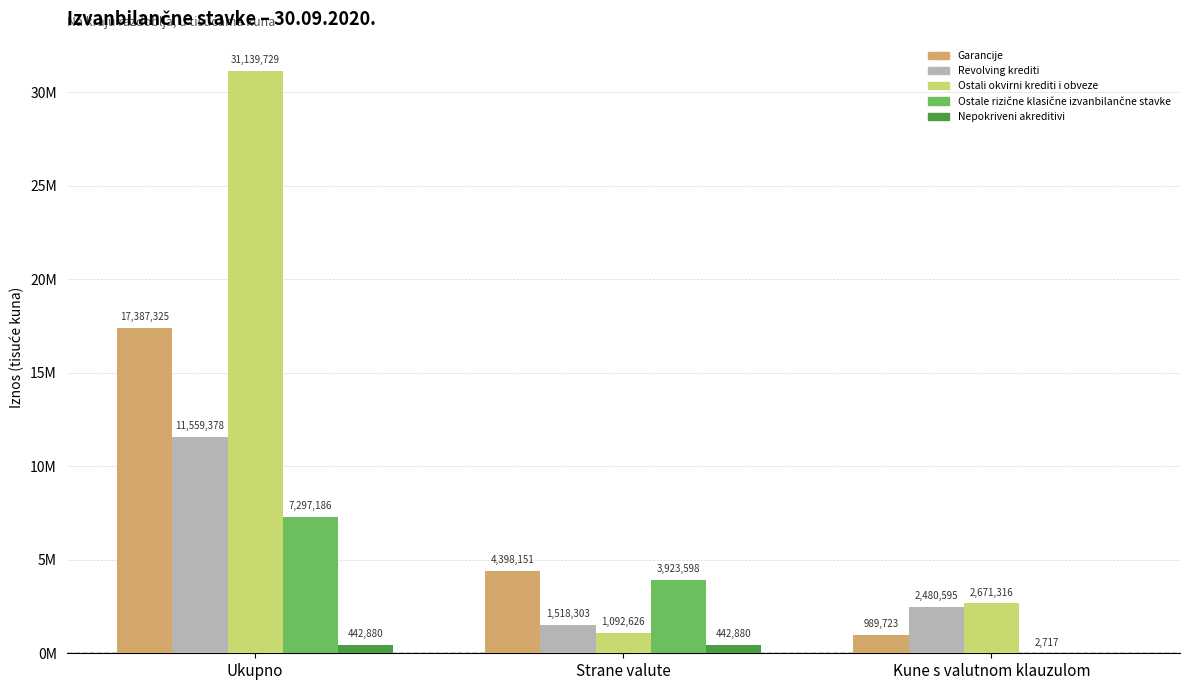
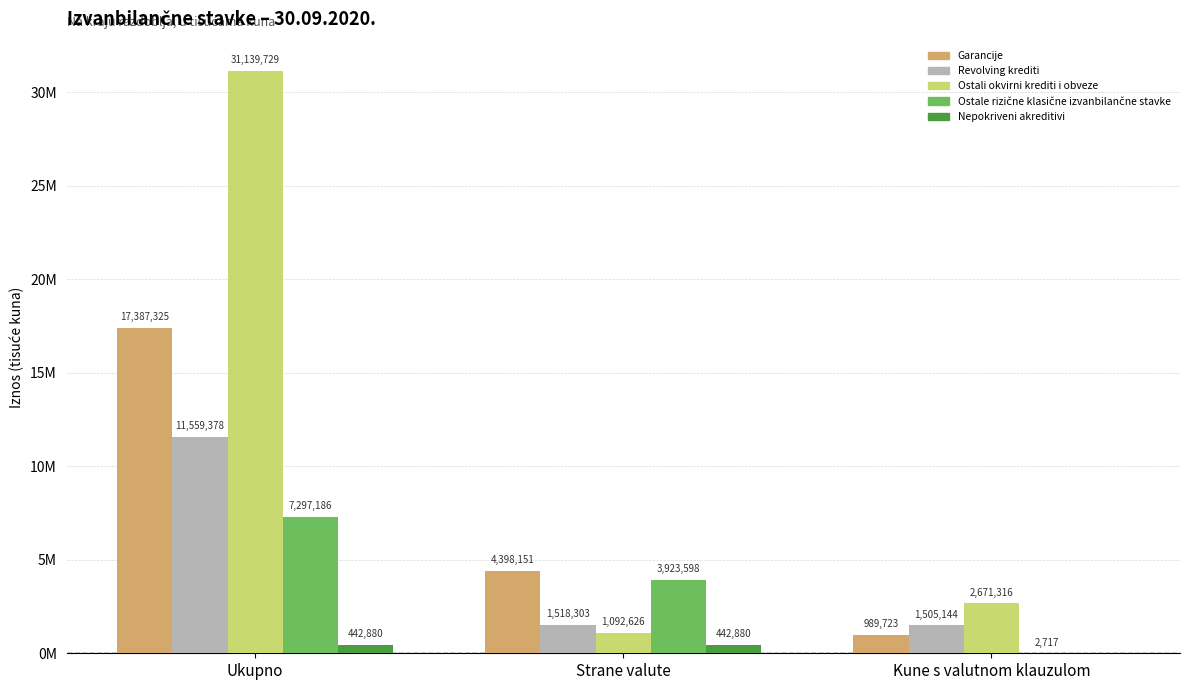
Revolving krediti, Kune s valutnom klauzulom: 2,480,595 -> 1,505,144
